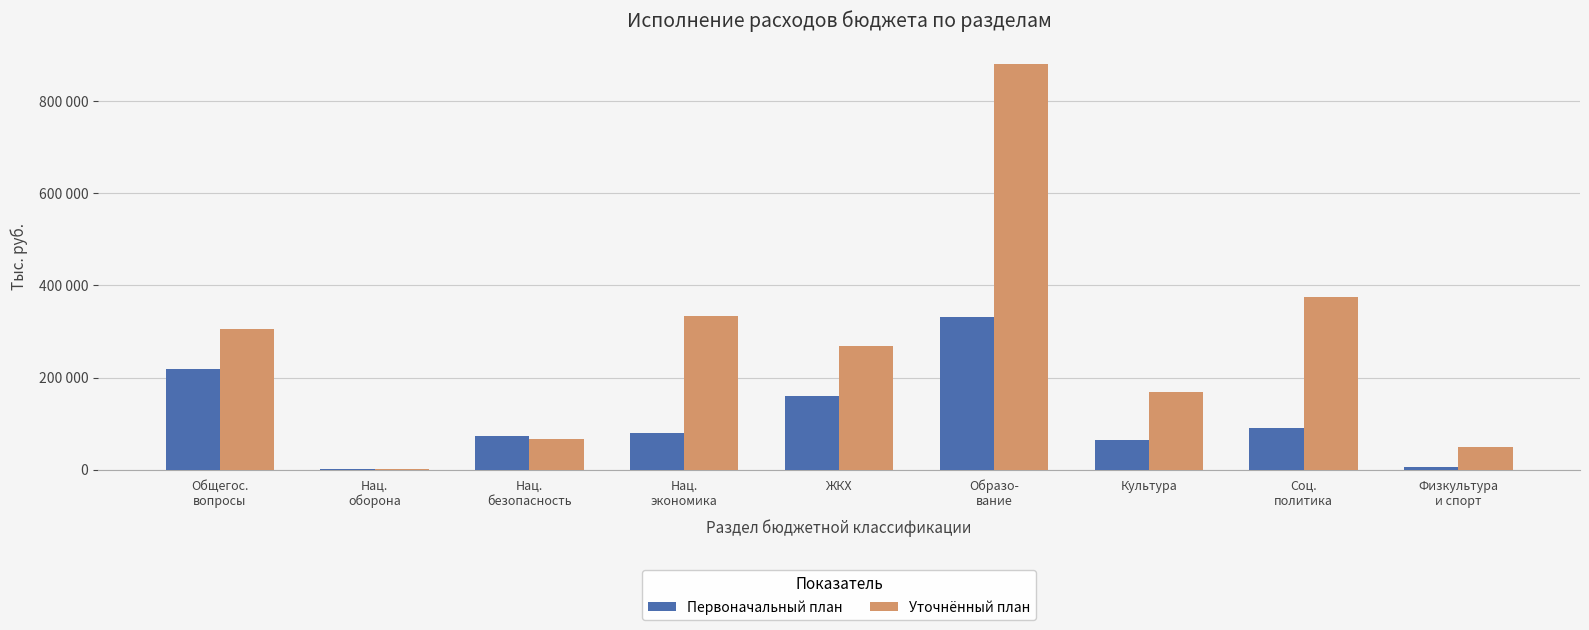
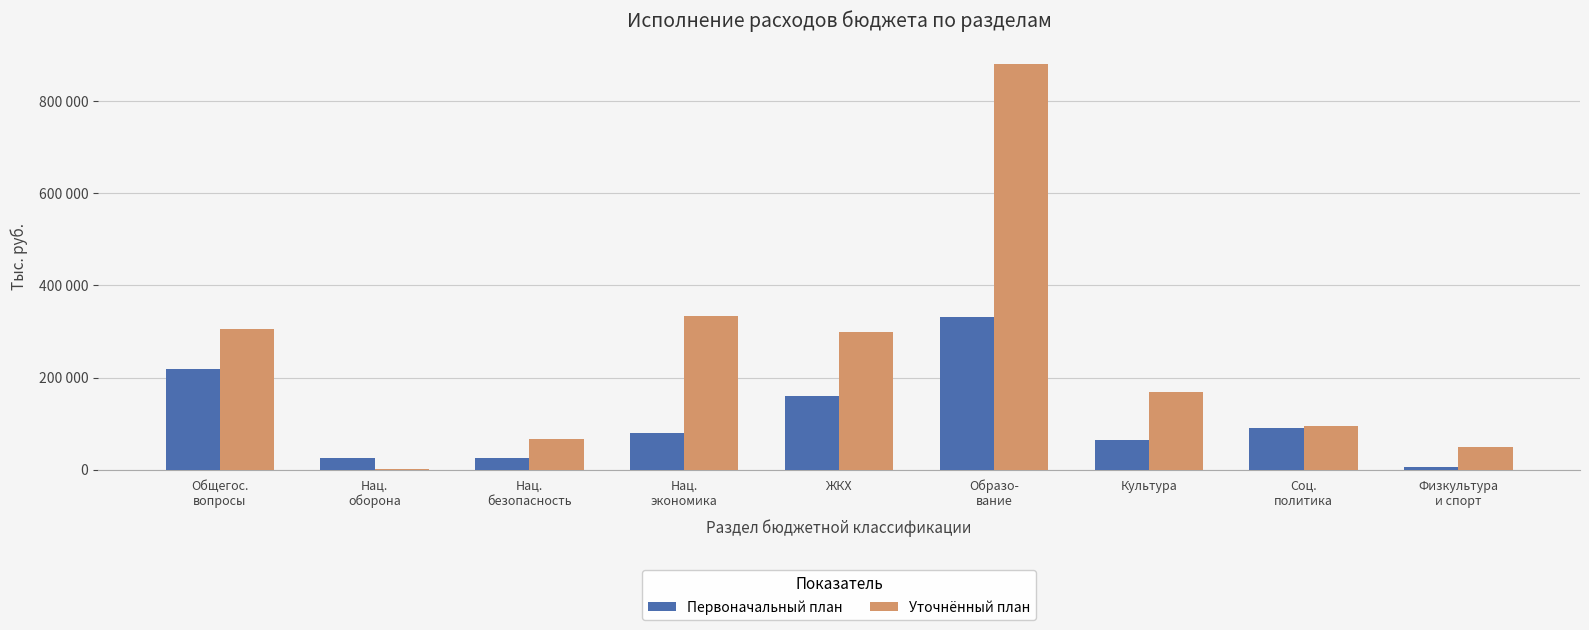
Первоначальный план, Нац. оборона: 0 -> 30000
Первоначальный план, Нац. безопасность: 70000 -> 20000
Уточнённый план, ЖКХ: 270000 -> 300000
Уточнённый план, Соц. политика: 380000 -> 100000
